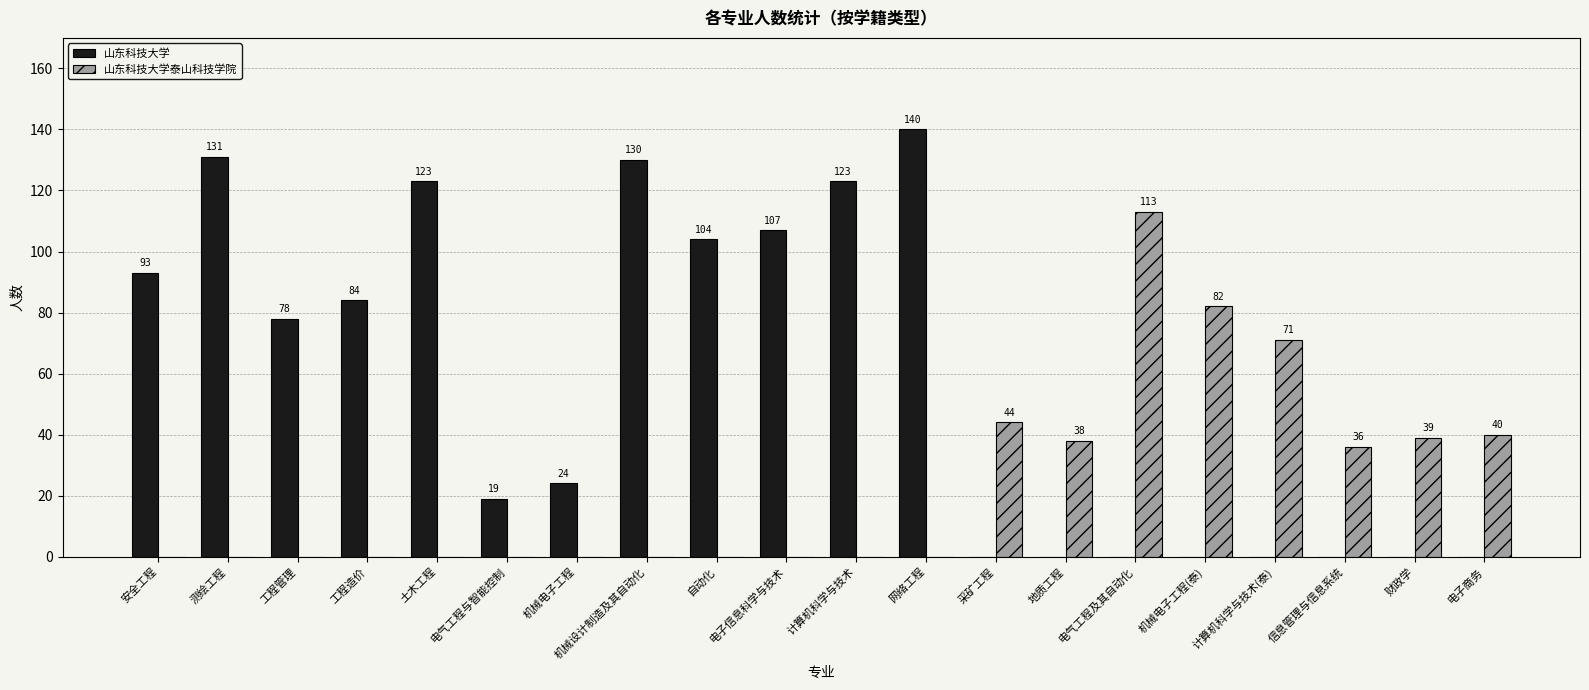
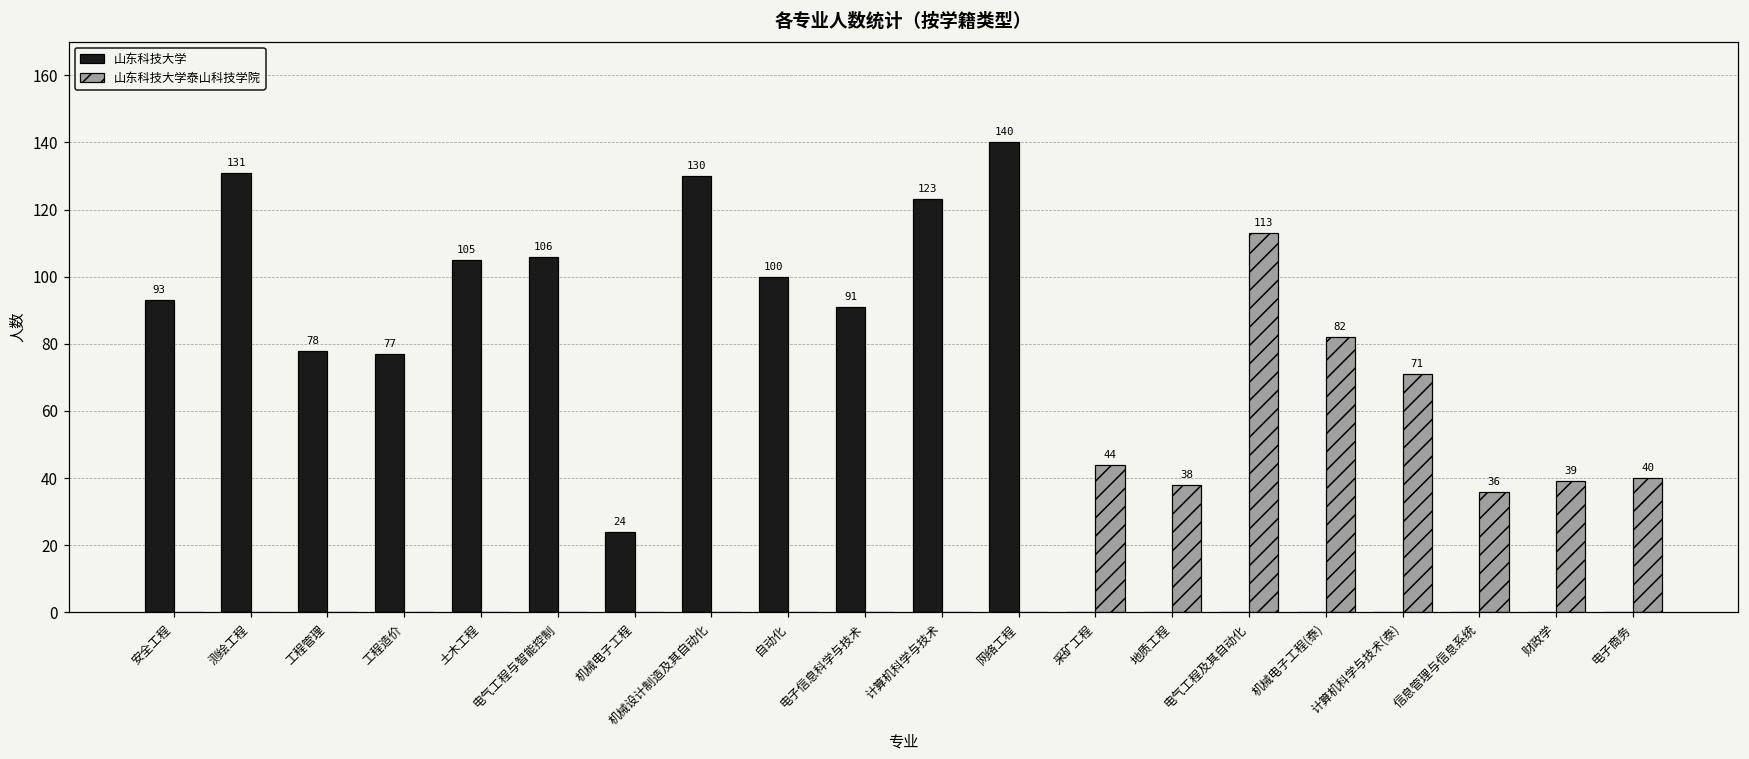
山东科技大学, 工程造价: 84 -> 77
山东科技大学, 土木工程: 123 -> 105
山东科技大学, 电气工程与智能控制: 19 -> 106
山东科技大学, 自动化: 104 -> 100
山东科技大学, 电子信息科学与技术: 107 -> 91
